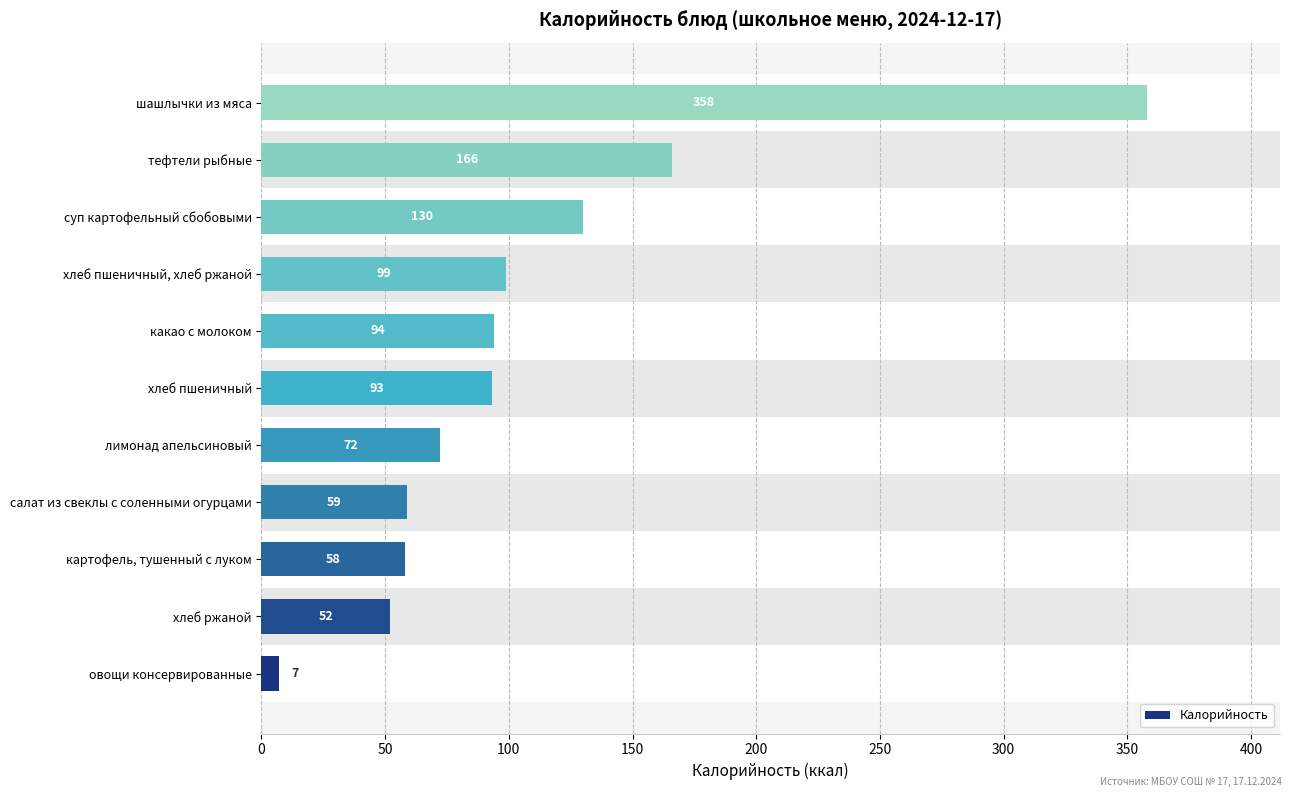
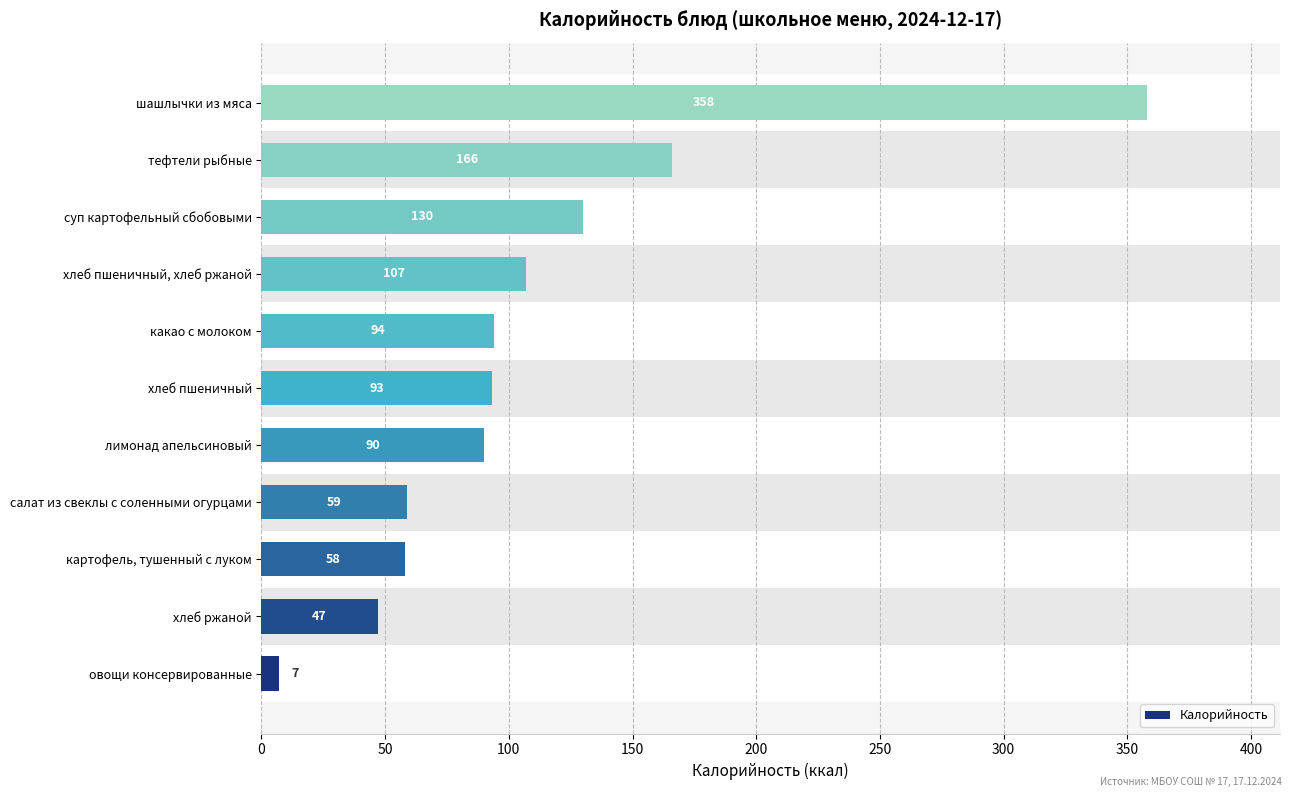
Калорийность, хлеб пшеничный, хлеб ржаной: 99 -> 107
Калорийность, лимонад апельсиновый: 72 -> 90
Калорийность, хлеб ржаной: 52 -> 47
